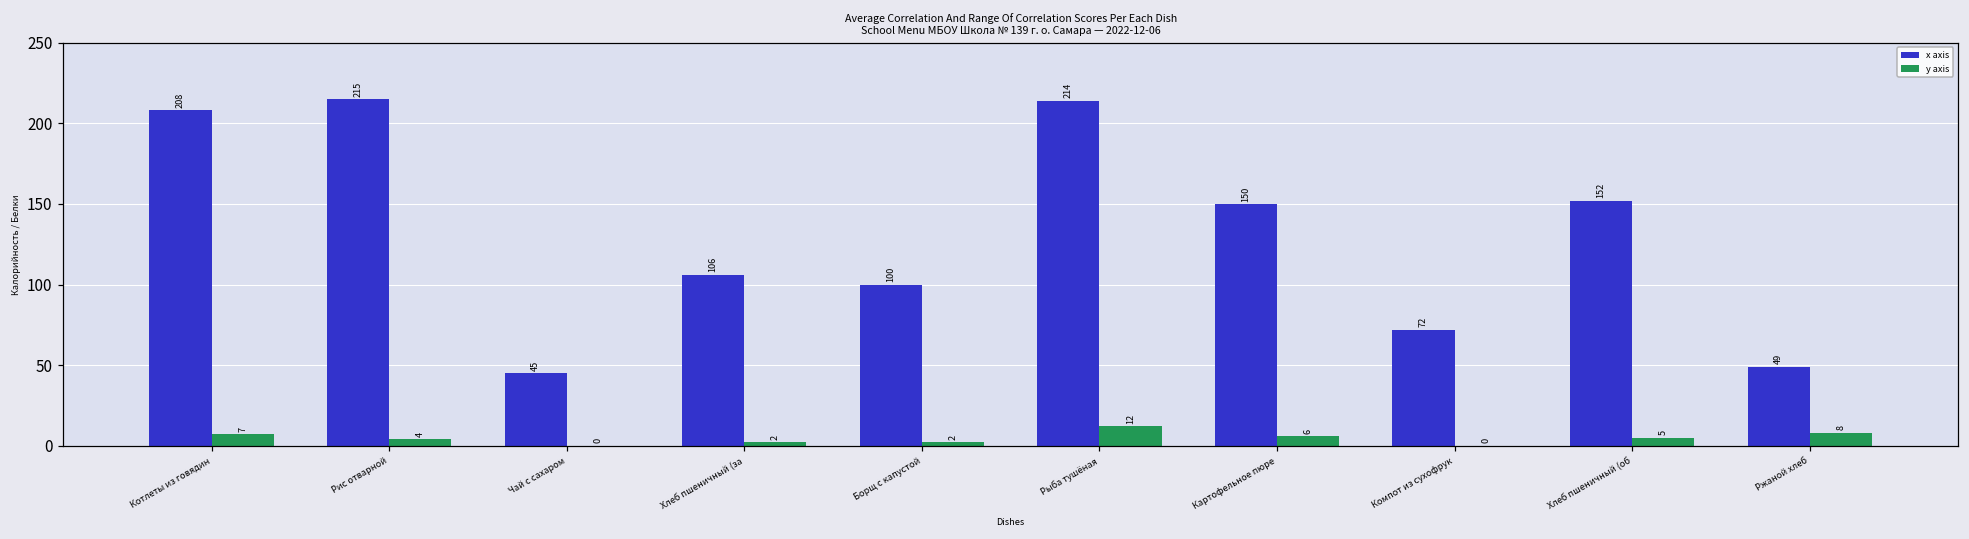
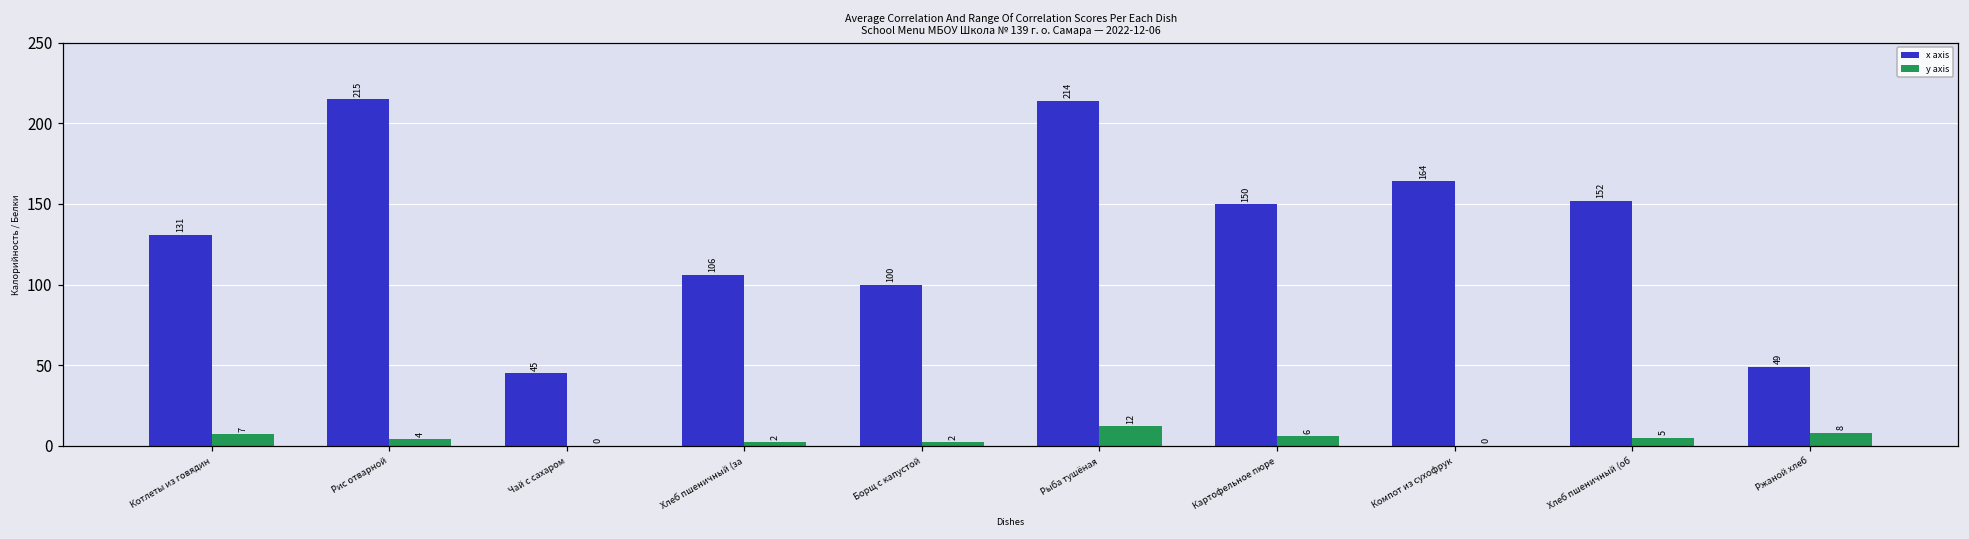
x axis, Котлеты из говядин: 208 -> 131
x axis, Компот из сухофрук: 72 -> 164
